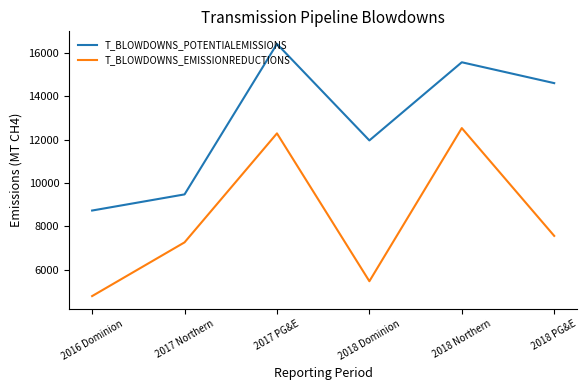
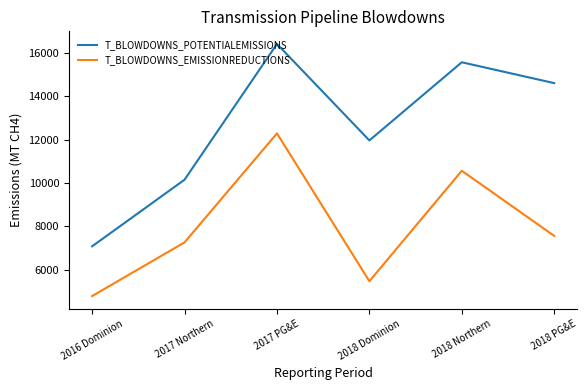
T_BLOWDOWNS_POTENTIALEMISSIONS, 2016 Dominion: 8700 -> 7100
T_BLOWDOWNS_POTENTIALEMISSIONS, 2017 Northern: 9500 -> 10100
T_BLOWDOWNS_EMISSIONREDUCTIONS, 2018 Northern: 12500 -> 10600
